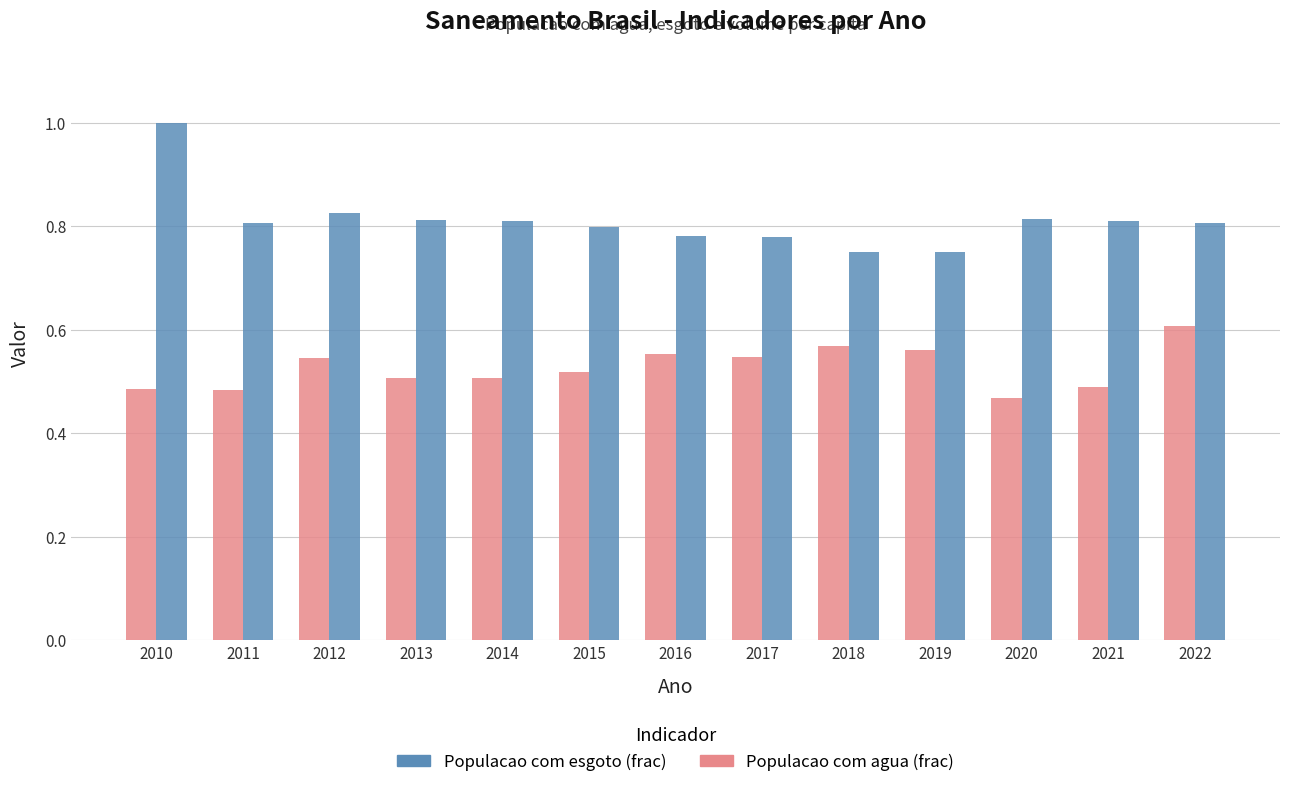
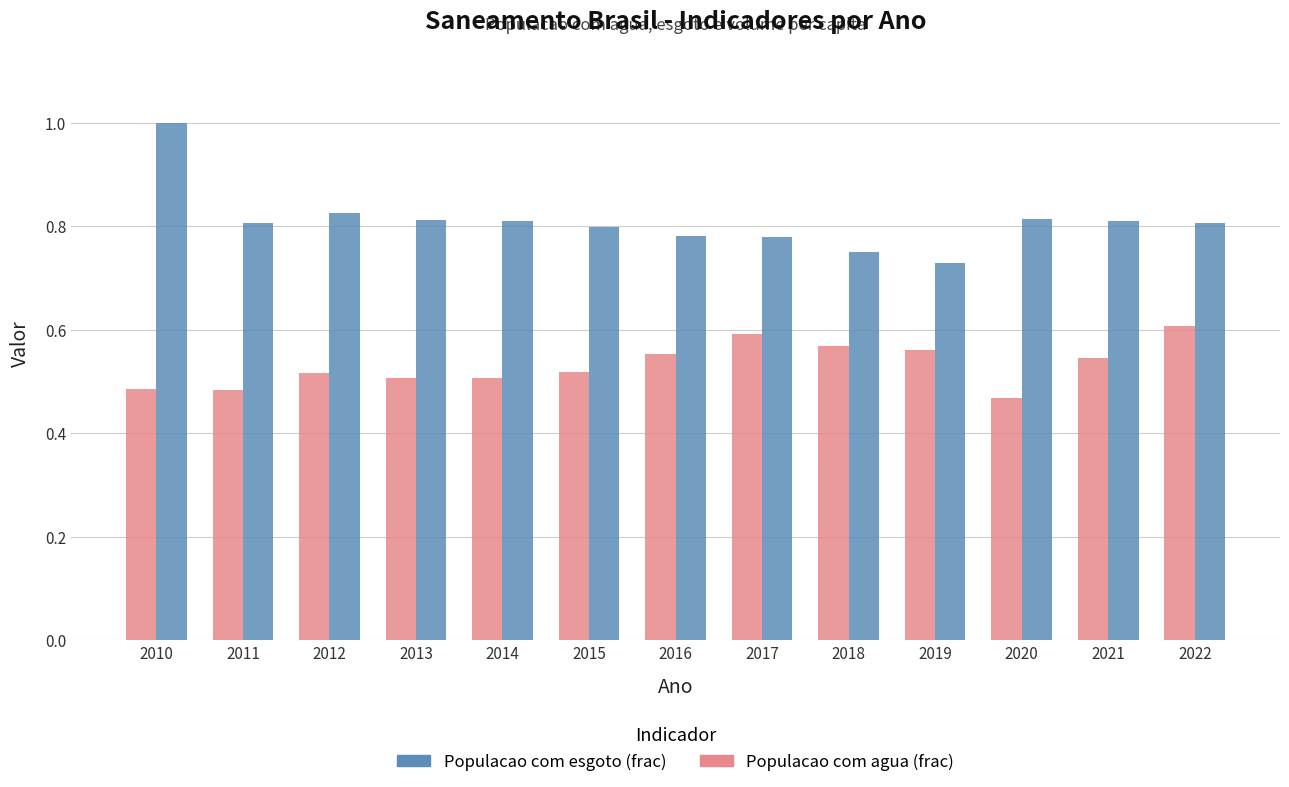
Populacao com agua (frac), 2012: 0.55 -> 0.52
Populacao com agua (frac), 2017: 0.55 -> 0.59
Populacao com esgoto (frac), 2019: 0.75 -> 0.73
Populacao com agua (frac), 2021: 0.49 -> 0.55
